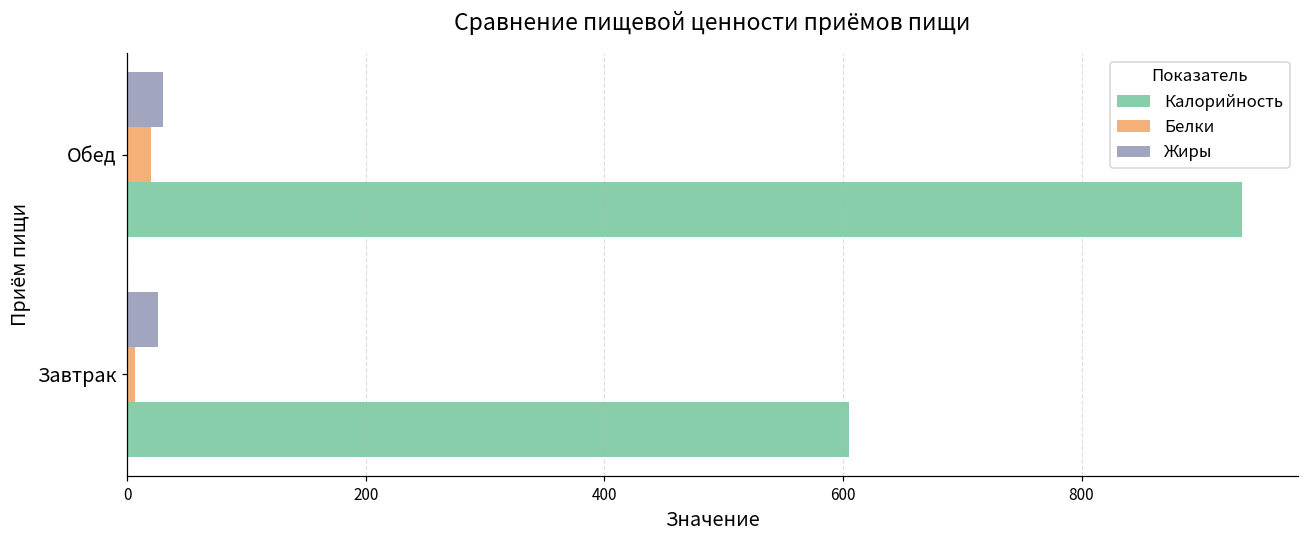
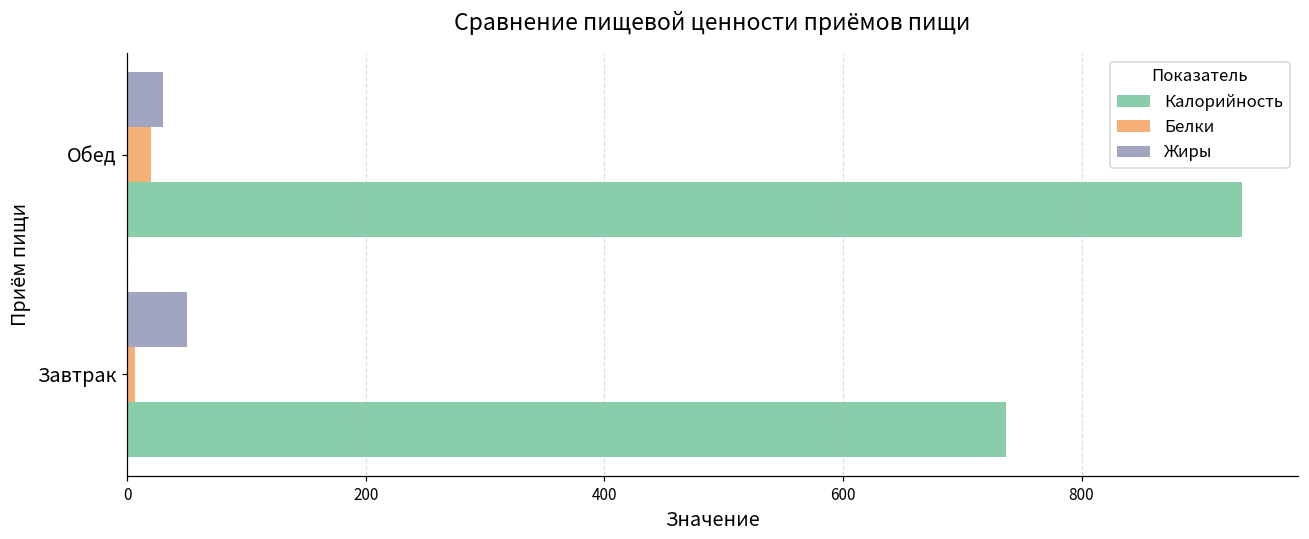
Жиры, Завтрак: 26 -> 50
Калорийность, Завтрак: 605 -> 736
